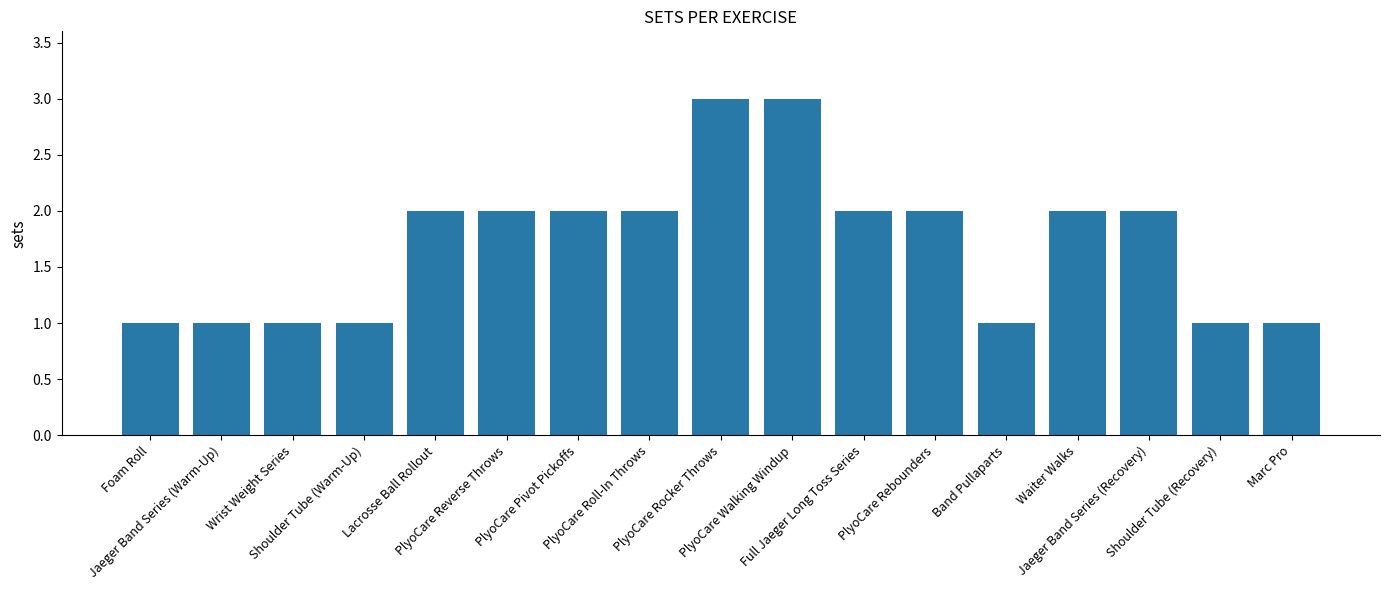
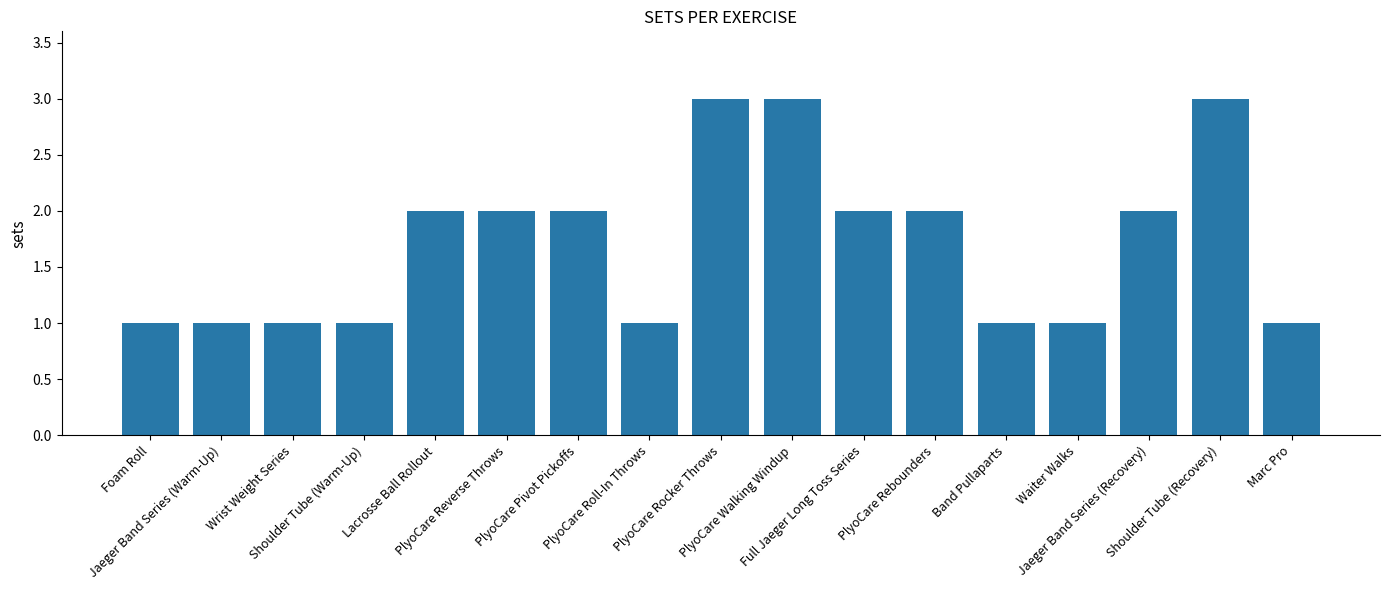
PlyoCare Roll-In Throws: 2 -> 1
Waiter Walks: 2 -> 1
Shoulder Tube (Recovery): 1 -> 3
